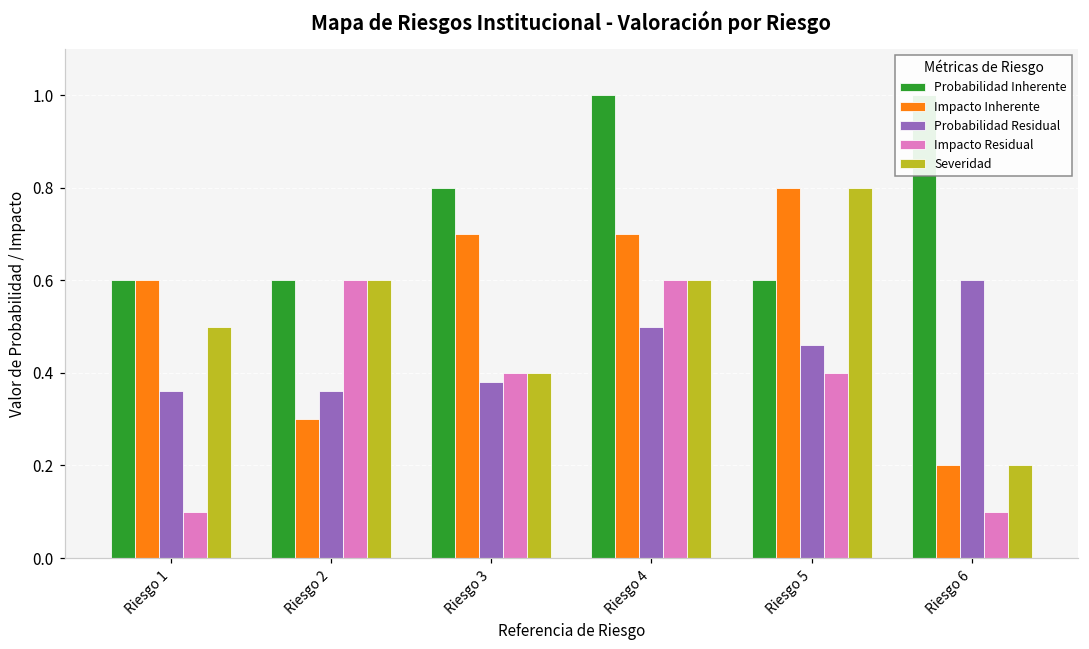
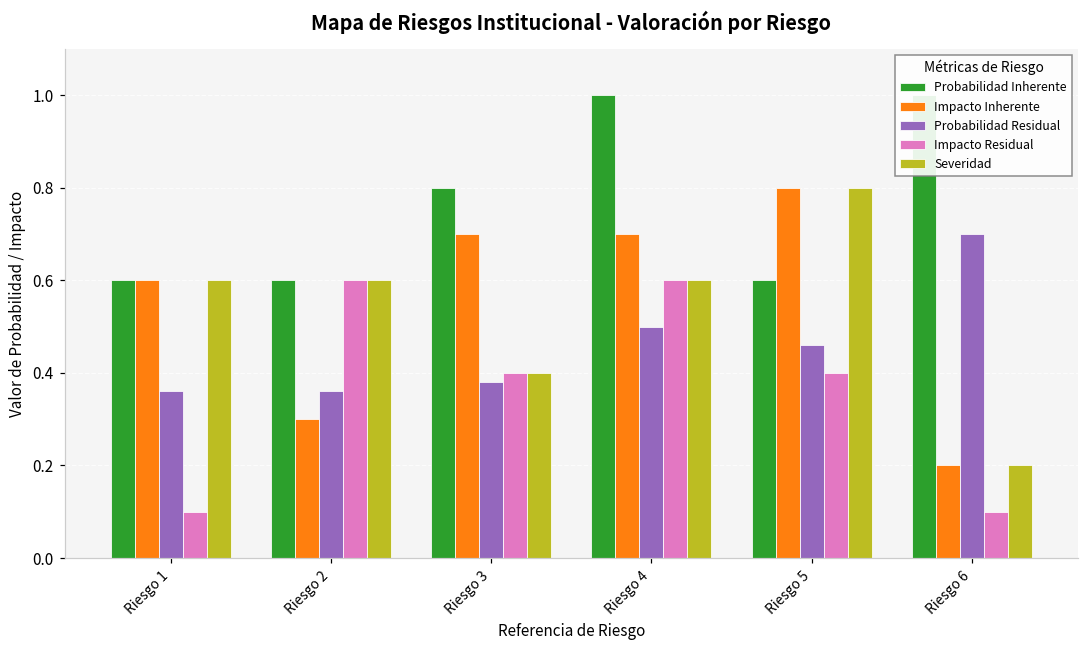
Severidad, Riesgo 1: 0.5 -> 0.6
Probabilidad Residual, Riesgo 6: 0.6 -> 0.7
